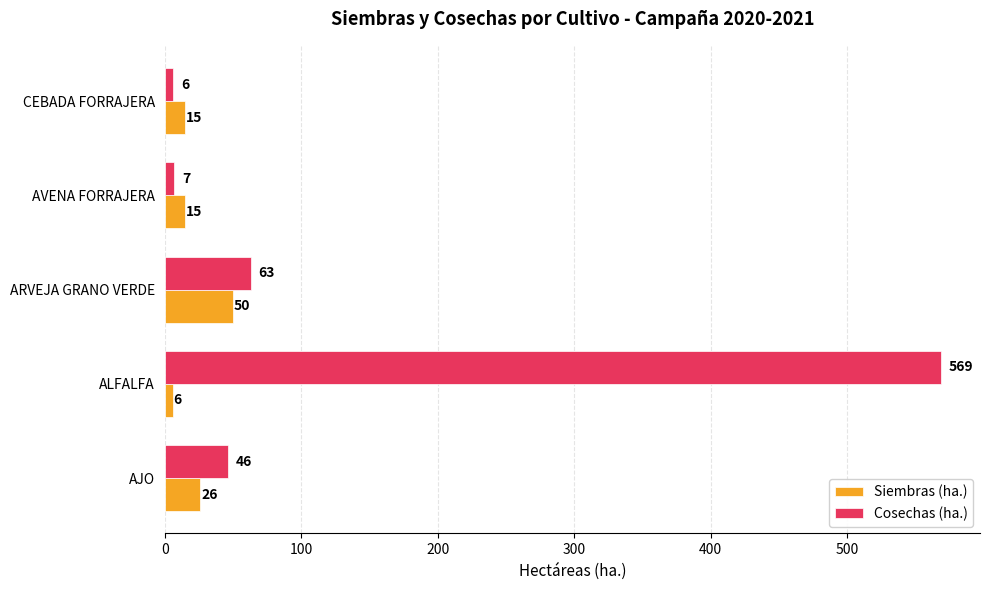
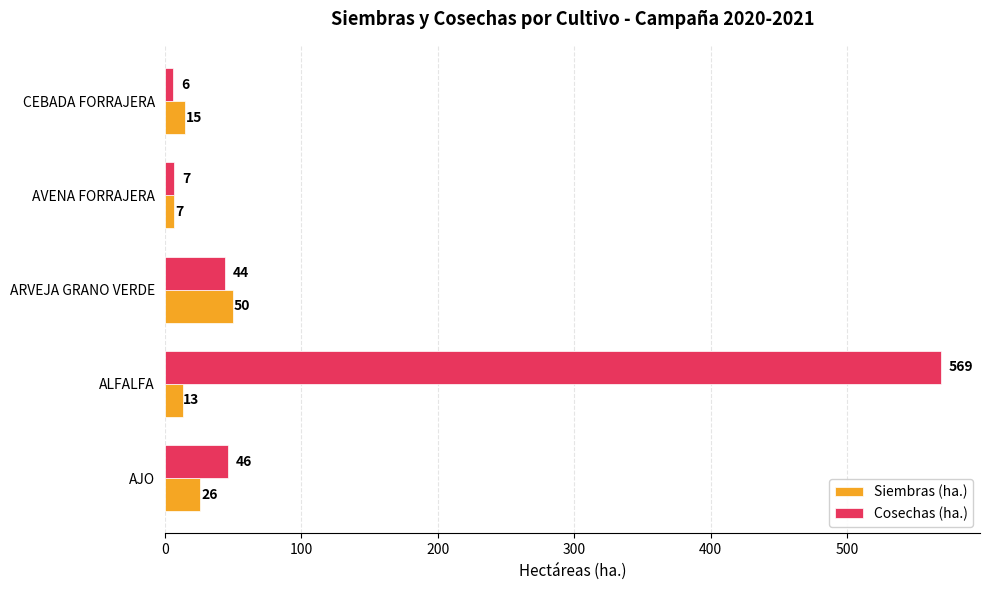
Siembras (ha.), AVENA FORRAJERA: 15 -> 7
Cosechas (ha.), ARVEJA GRANO VERDE: 63 -> 44
Siembras (ha.), ALFALFA: 6 -> 13
